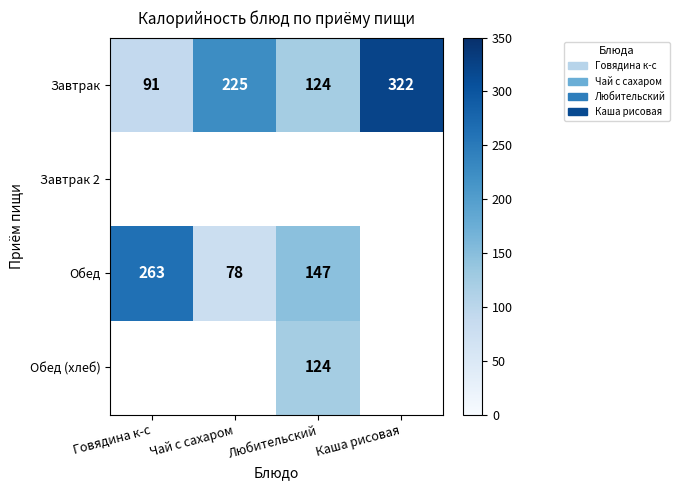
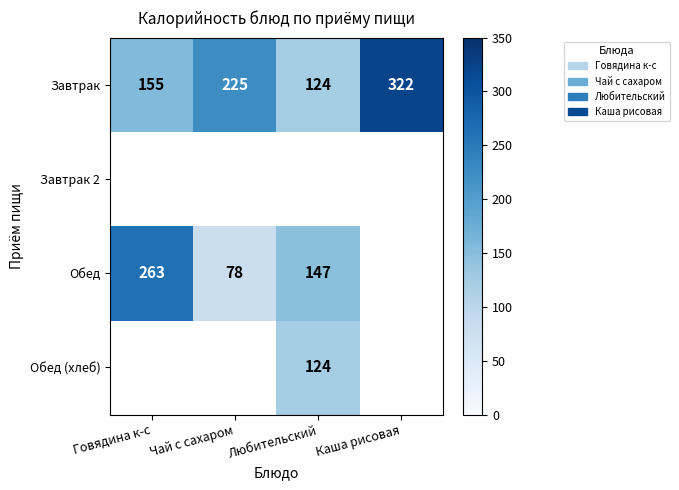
Завтрак, Говядина к-с: 91 -> 155
